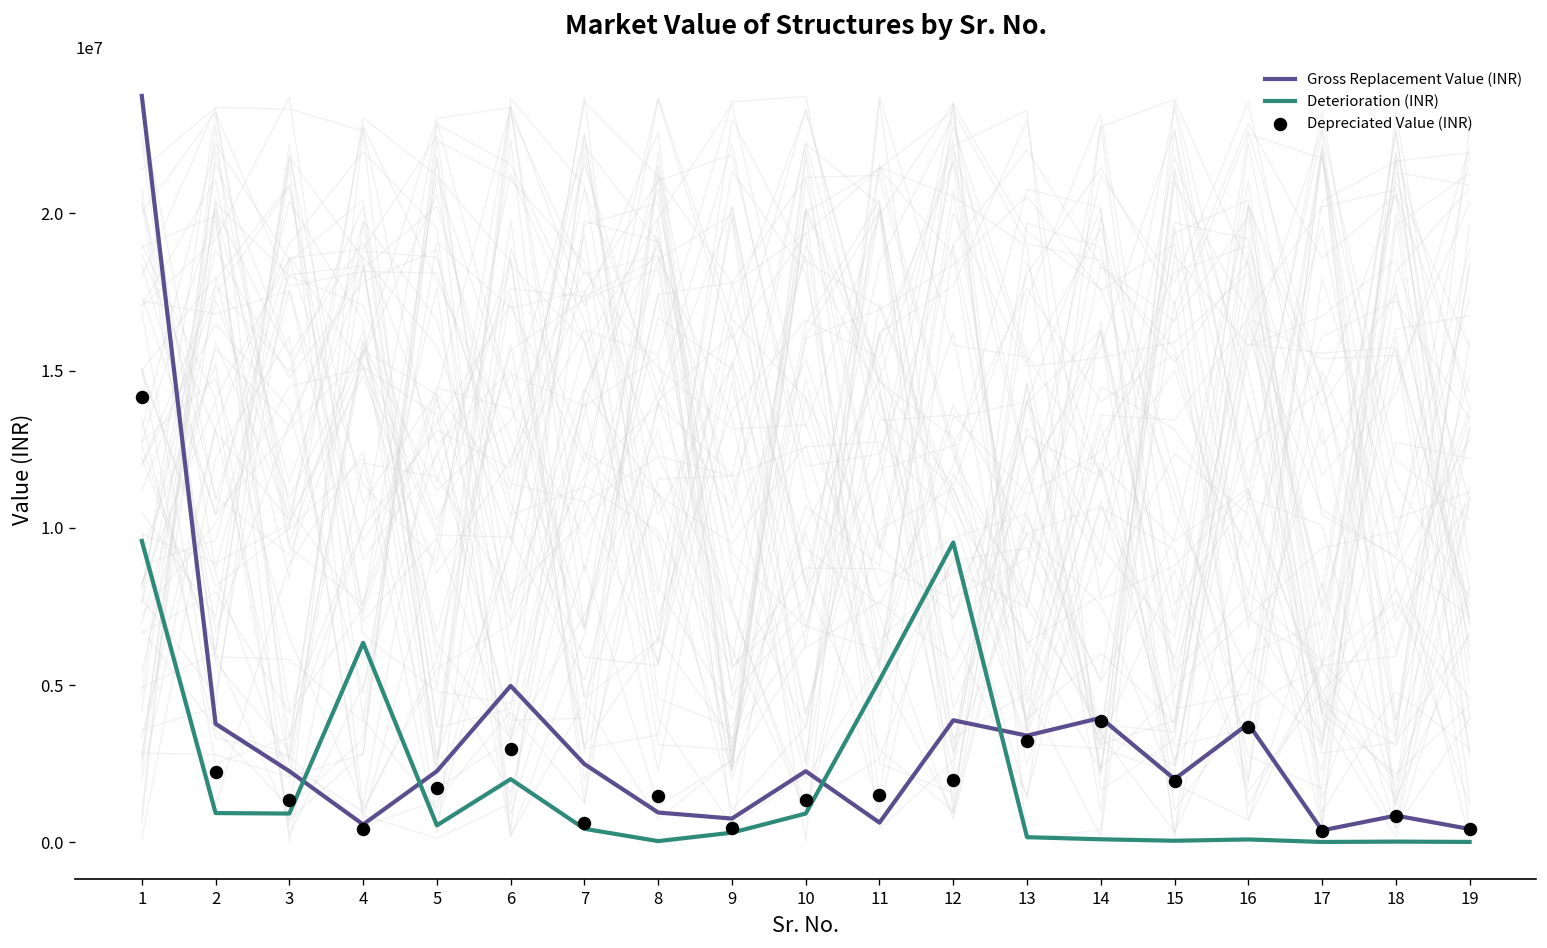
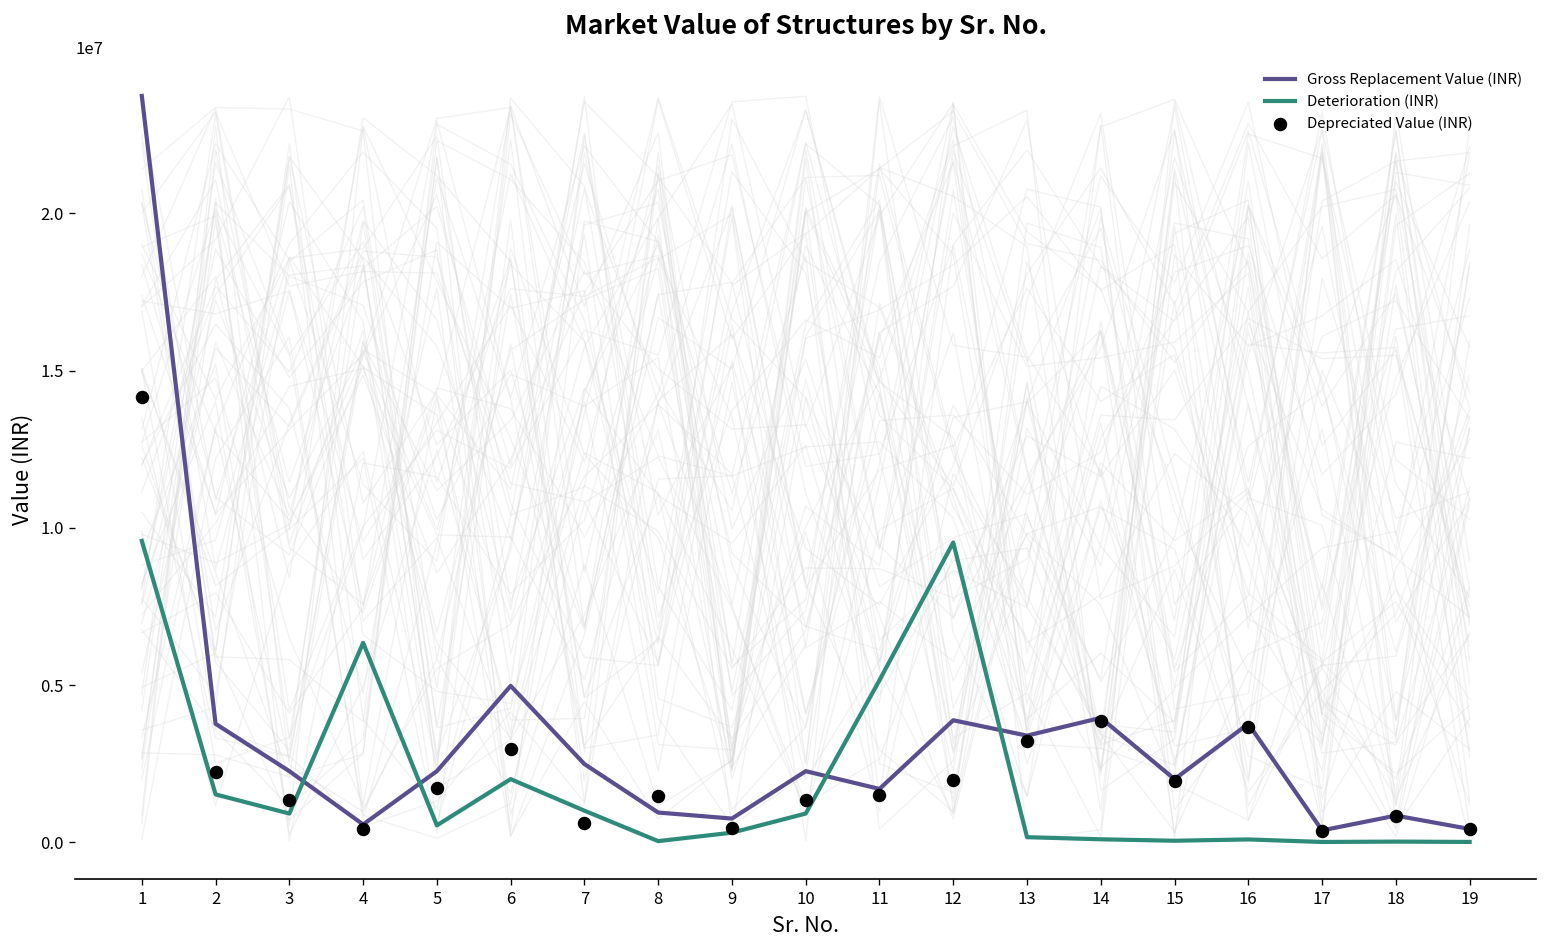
Deterioration (INR), 2: 900000 -> 1500000
Deterioration (INR), 7: 400000 -> 1000000
Gross Replacement Value (INR), 11: 600000 -> 1700000
